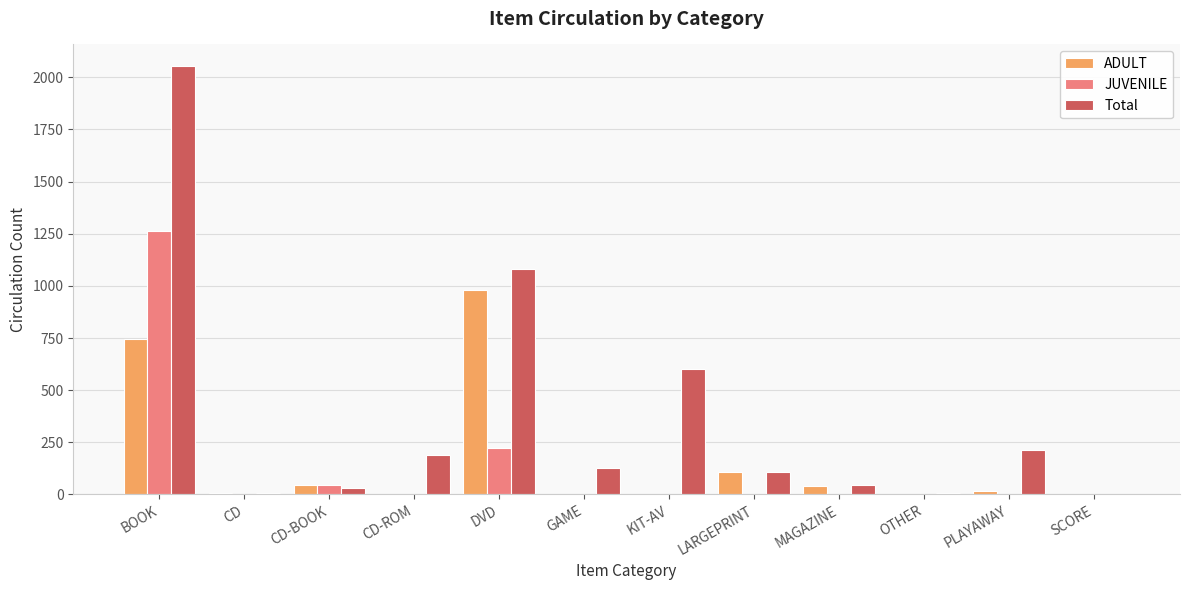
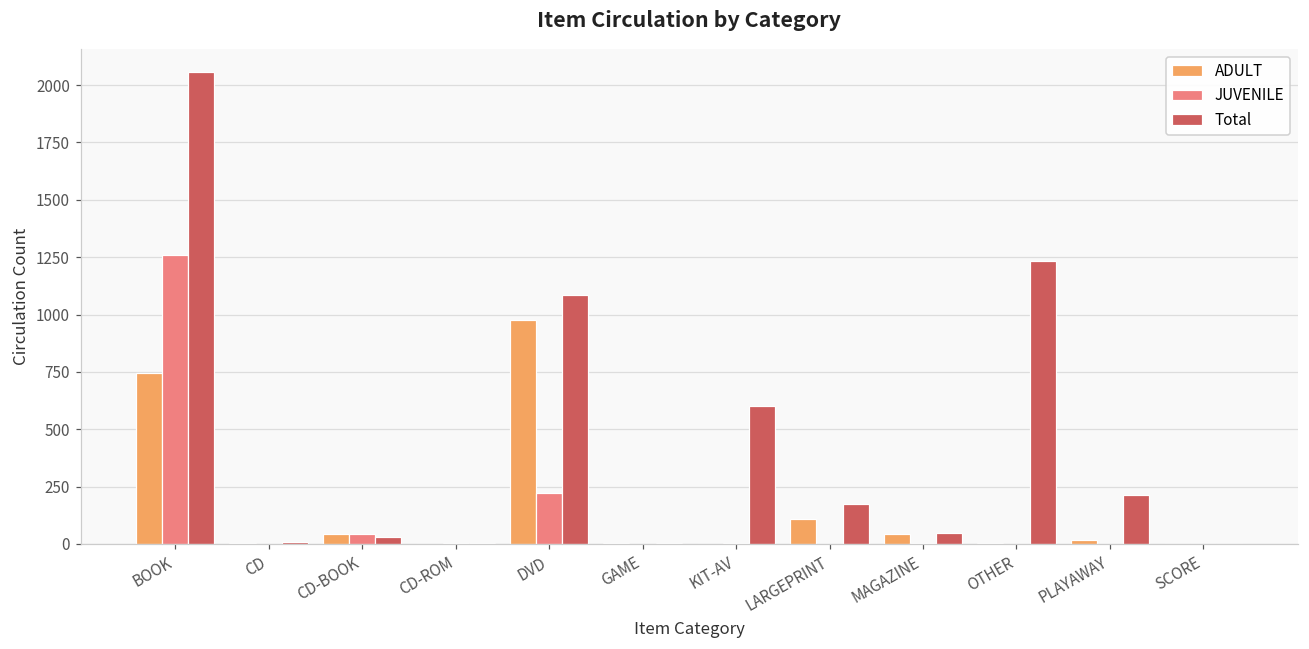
Total, CD-ROM: 190 -> 0
Total, GAME: 130 -> 0
Total, LARGEPRINT: 110 -> 180
Total, OTHER: 10 -> 1230
